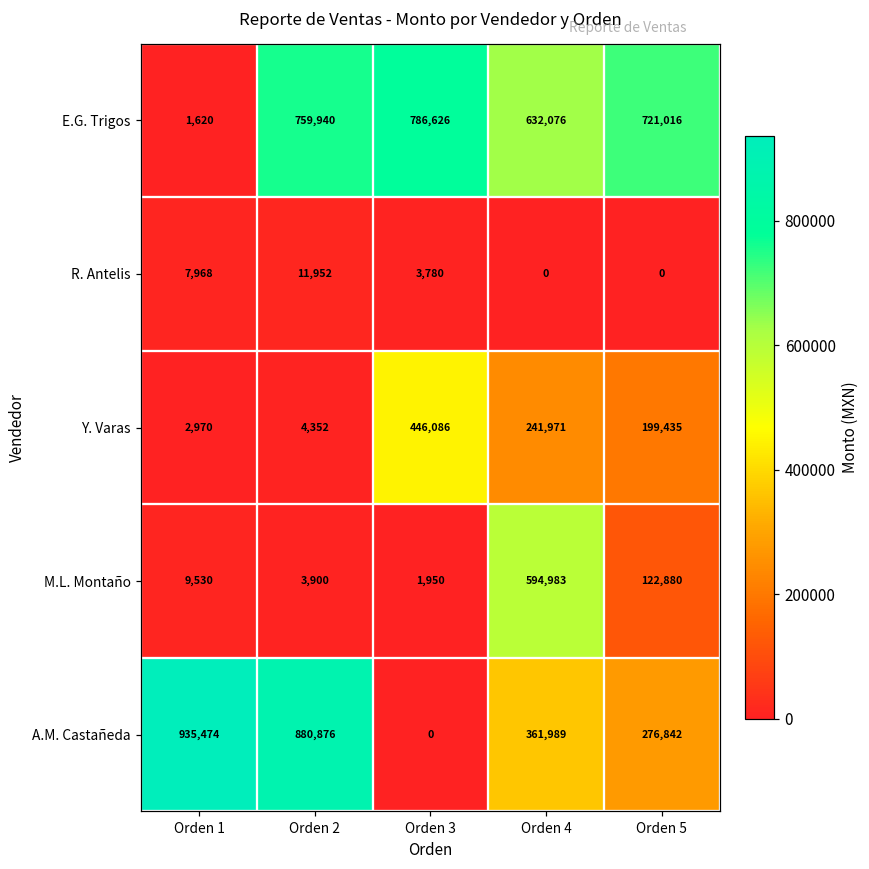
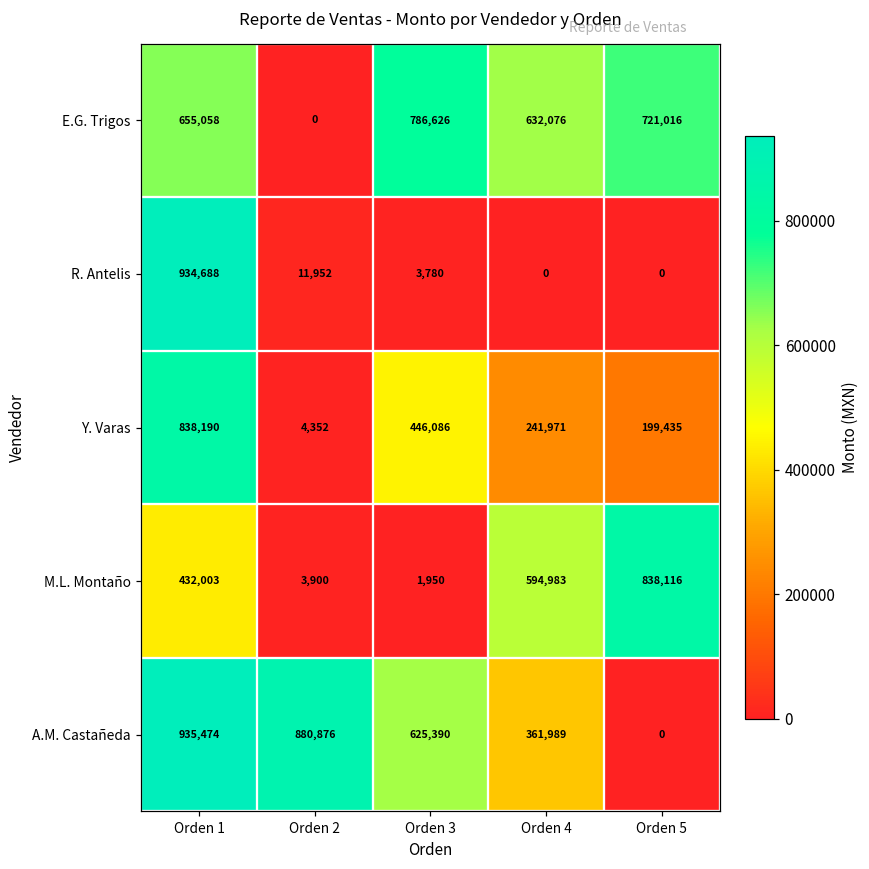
E.G. Trigos, Orden 1: 1,620 -> 655,058
E.G. Trigos, Orden 2: 759,940 -> 0
R. Antelis, Orden 1: 7,968 -> 934,688
Y. Varas, Orden 1: 2,970 -> 838,190
M.L. Montaño, Orden 1: 9,530 -> 432,003
M.L. Montaño, Orden 5: 122,880 -> 838,116
A.M. Castañeda, Orden 3: 0 -> 625,390
A.M. Castañeda, Orden 5: 276,842 -> 0
